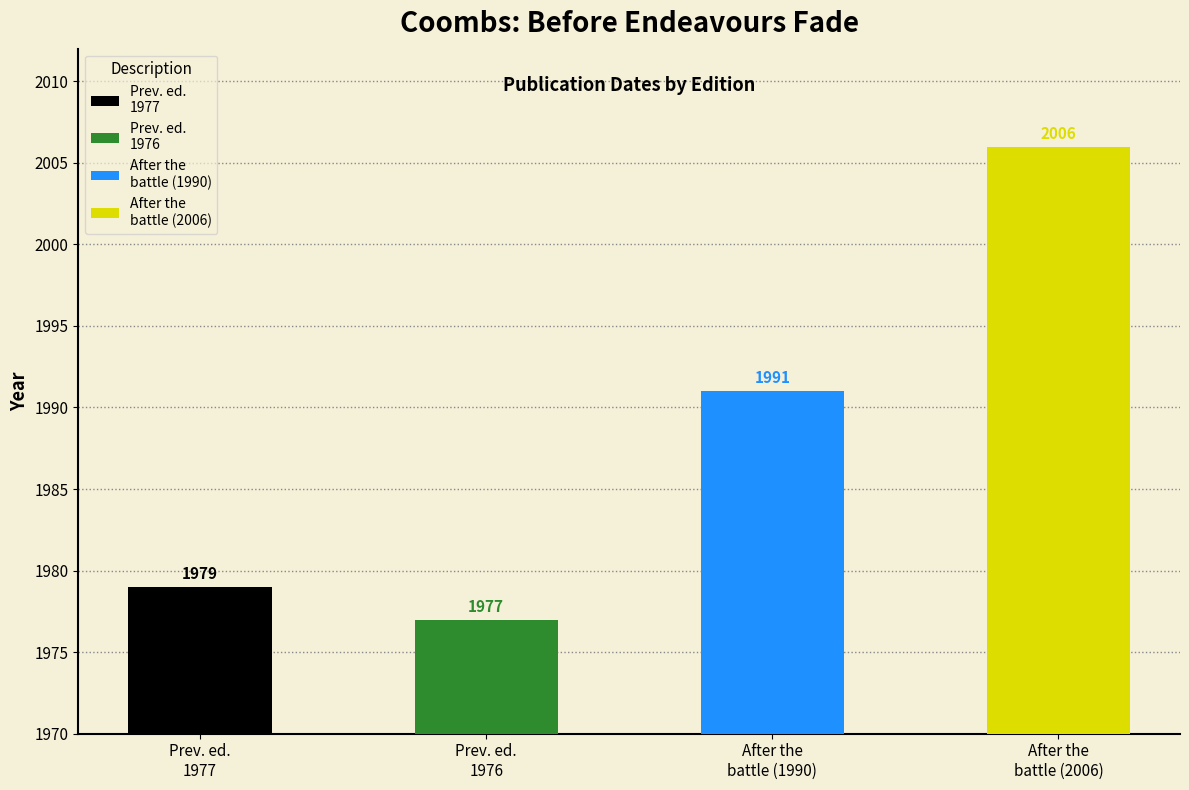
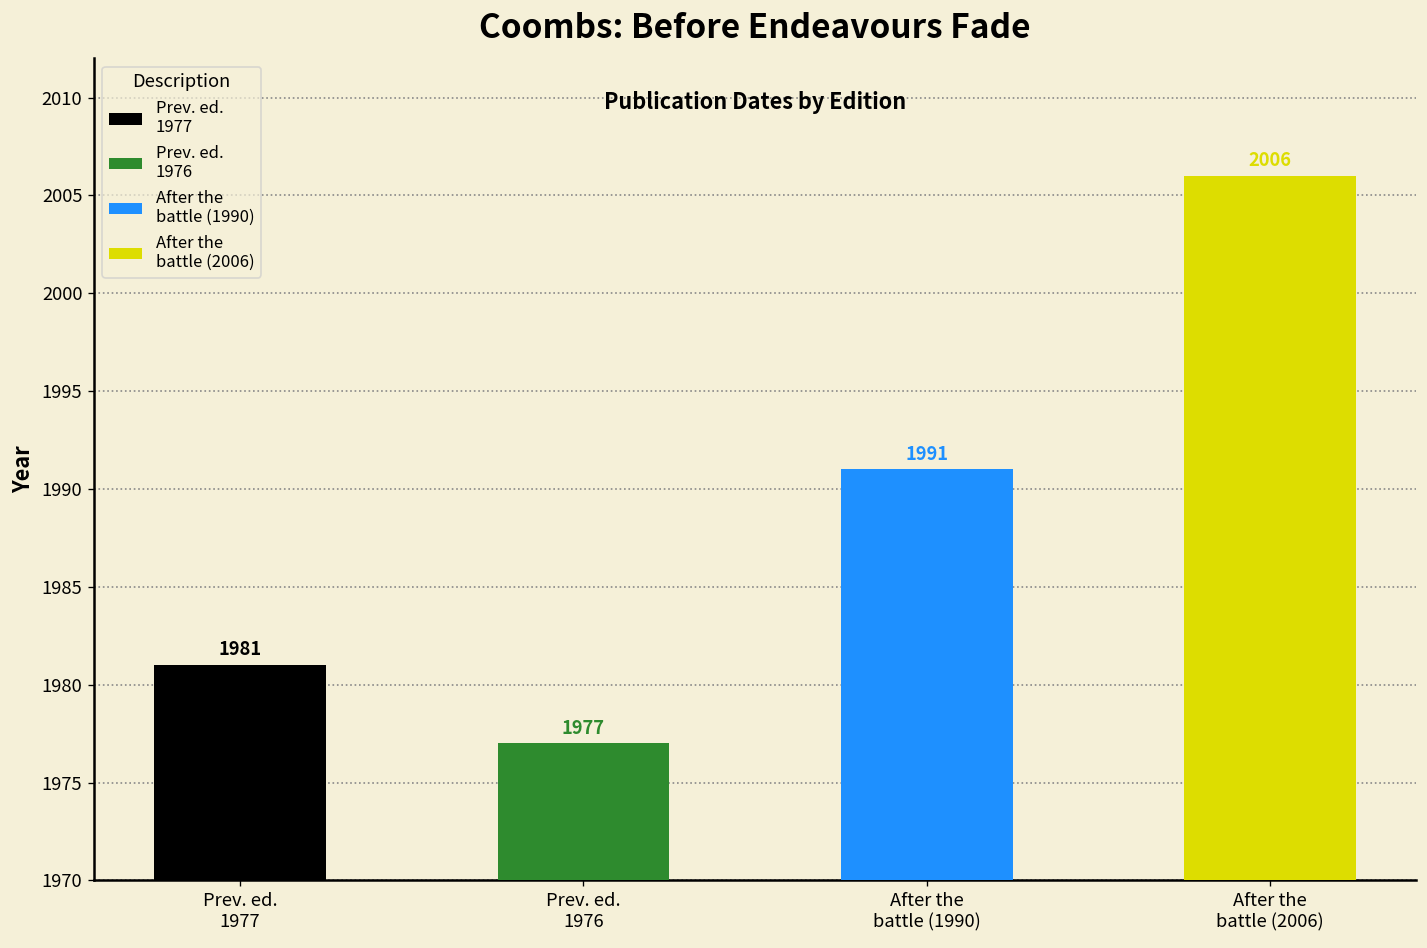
Prev. ed. 1977: 1979 -> 1981
